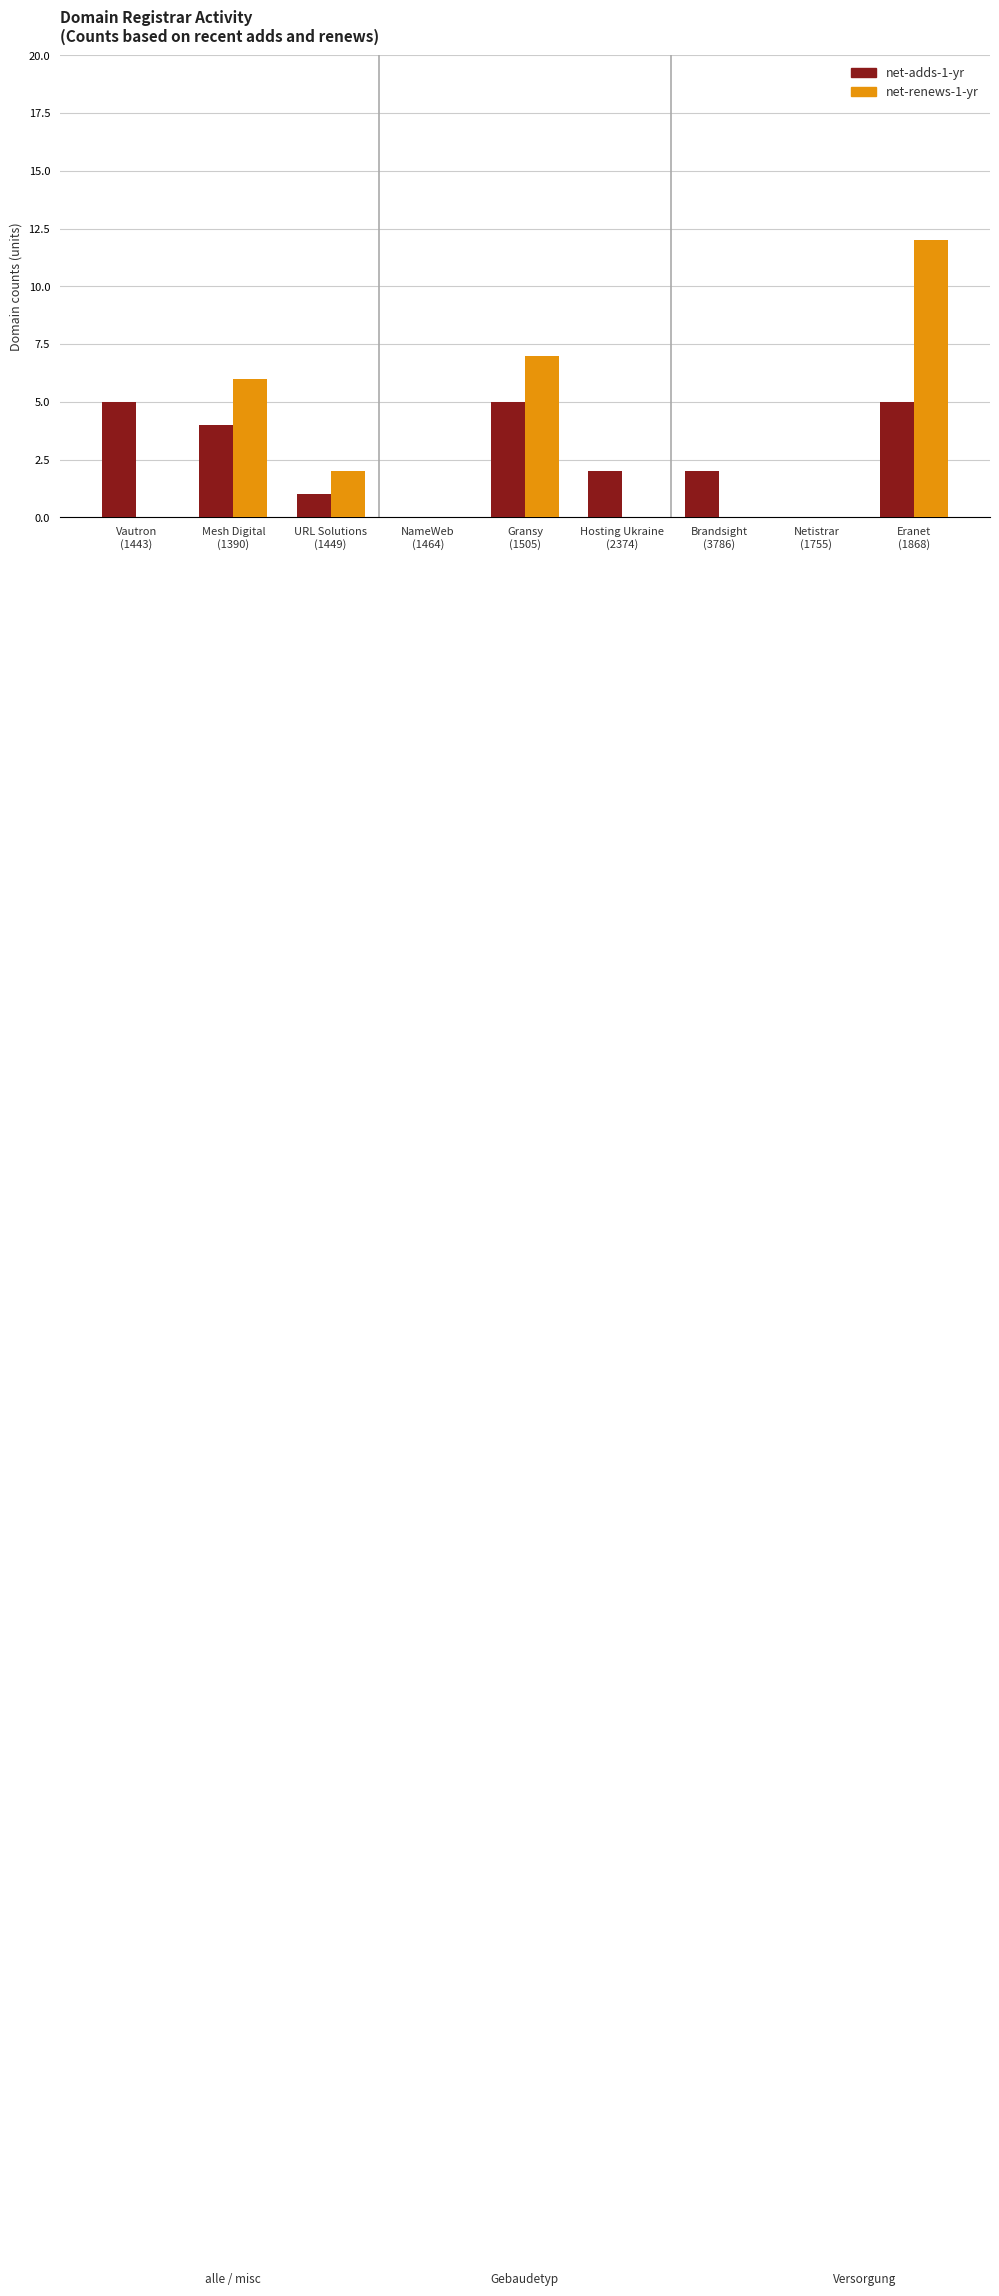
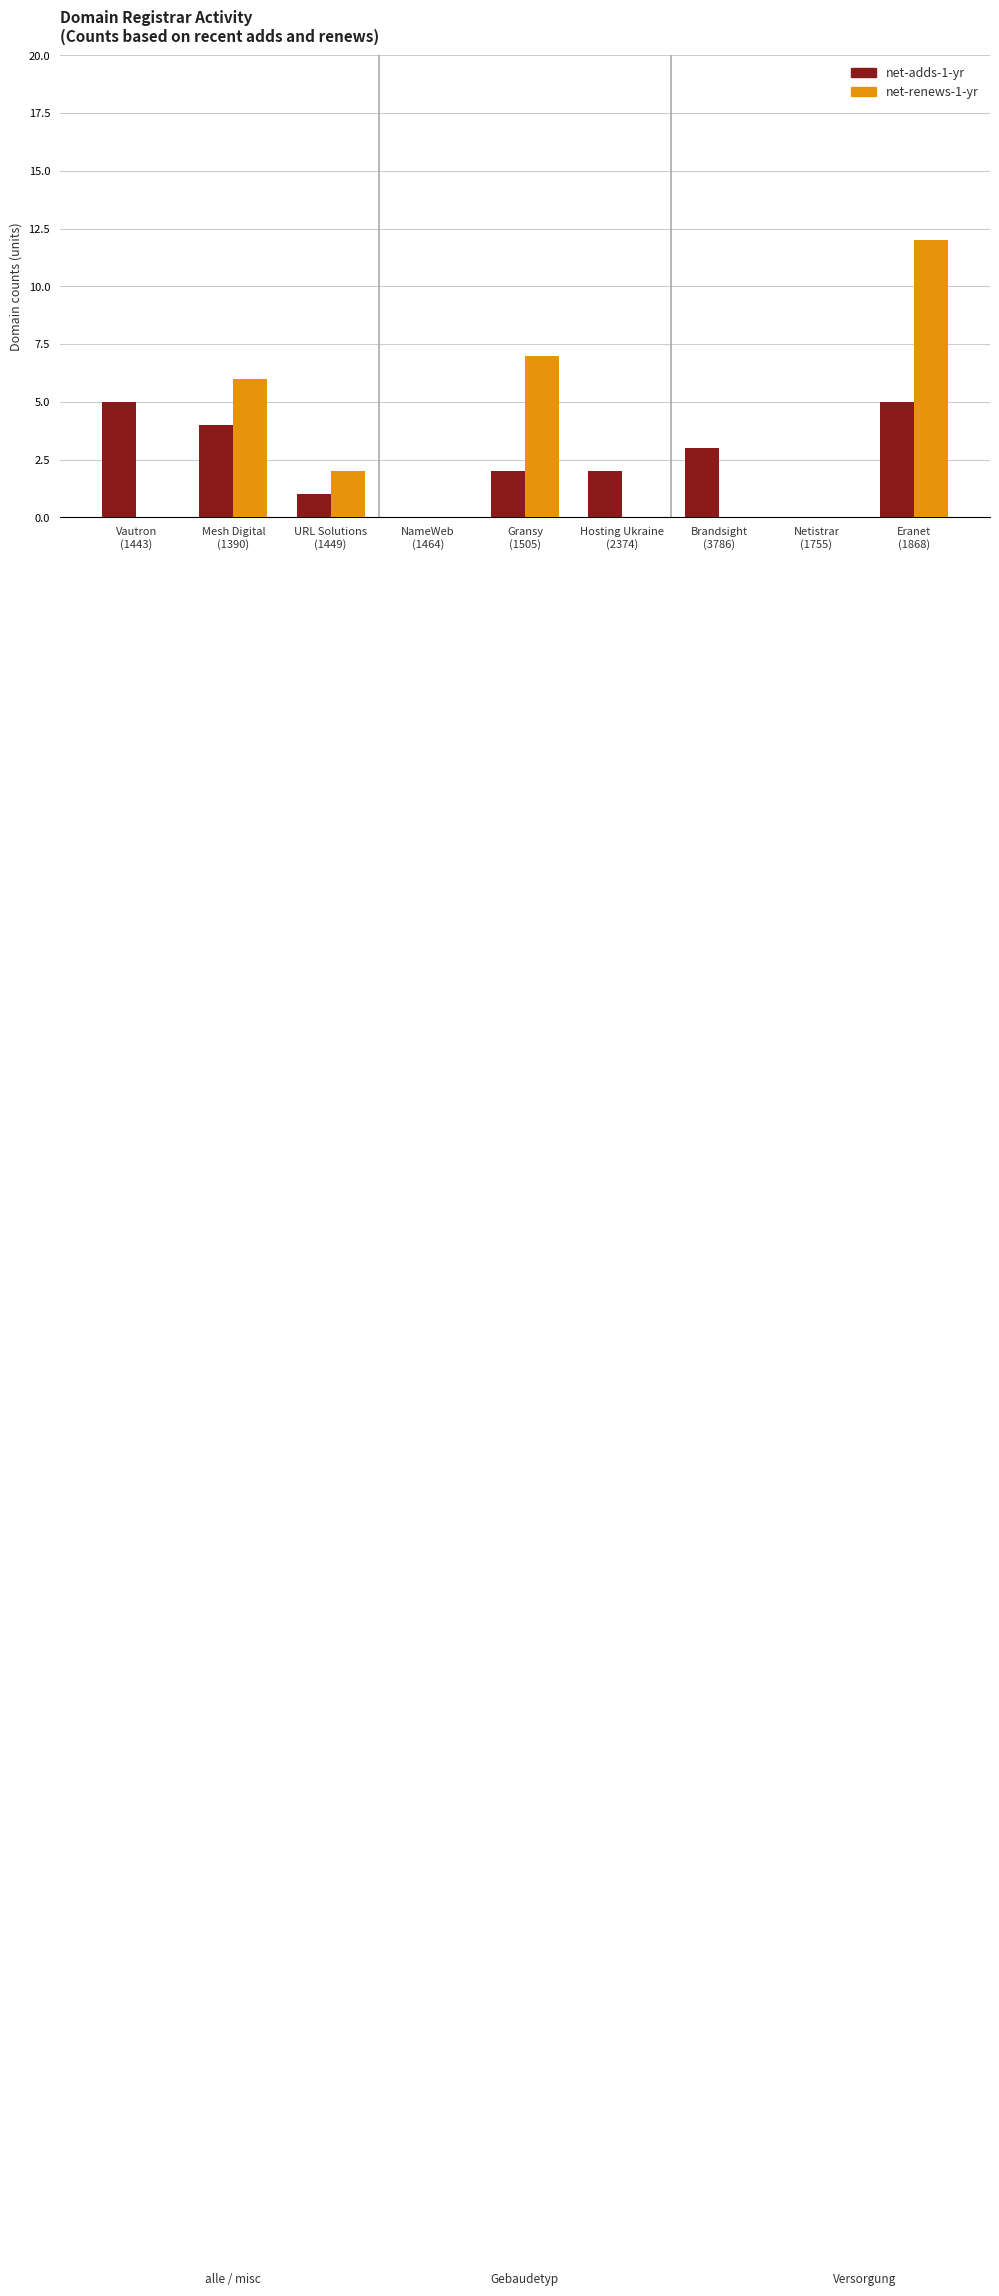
net-adds-1-yr, Gransy (1505): 5 -> 2
net-adds-1-yr, Brandsight (3786): 2 -> 3
